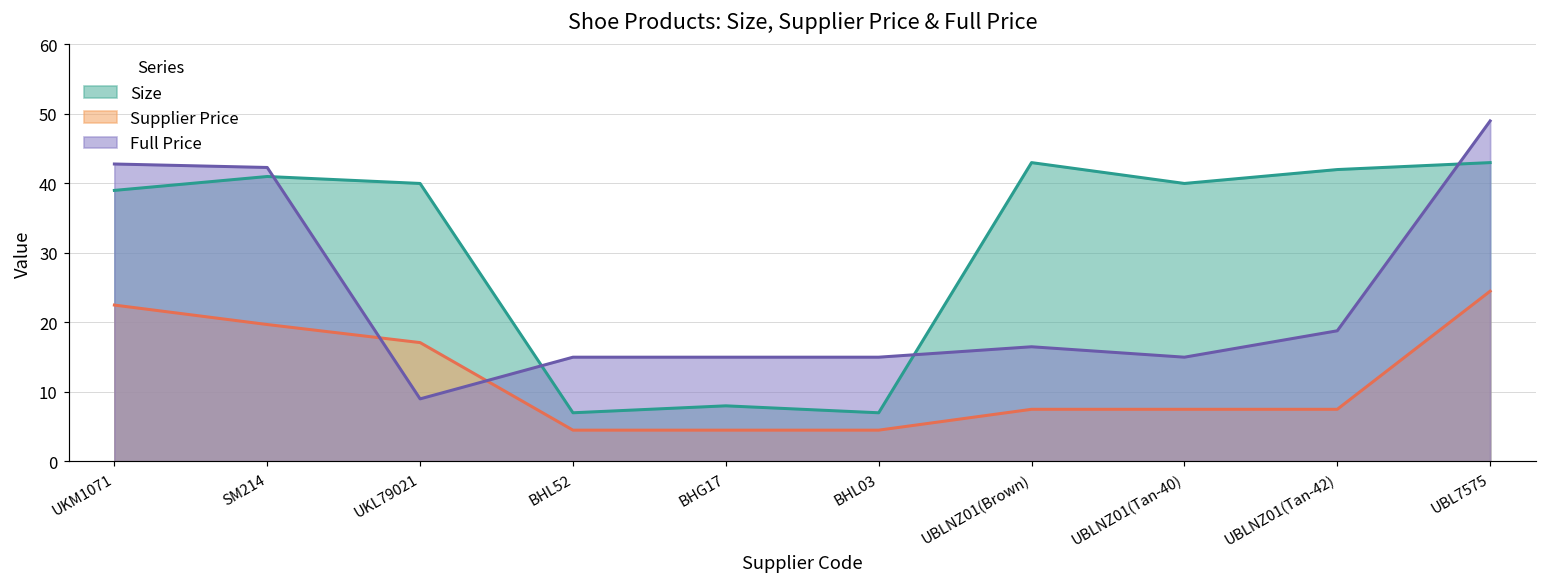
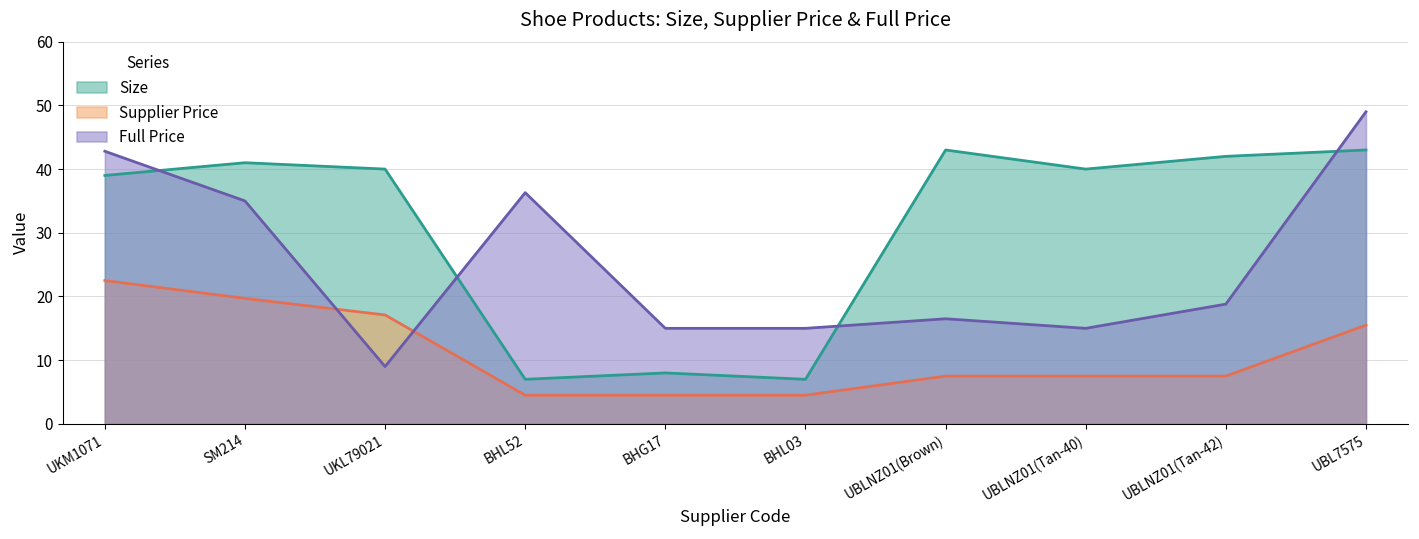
Full Price, SM214: 42 -> 35
Full Price, BHL52: 15 -> 36
Supplier Price, UBL7575: 25 -> 16
